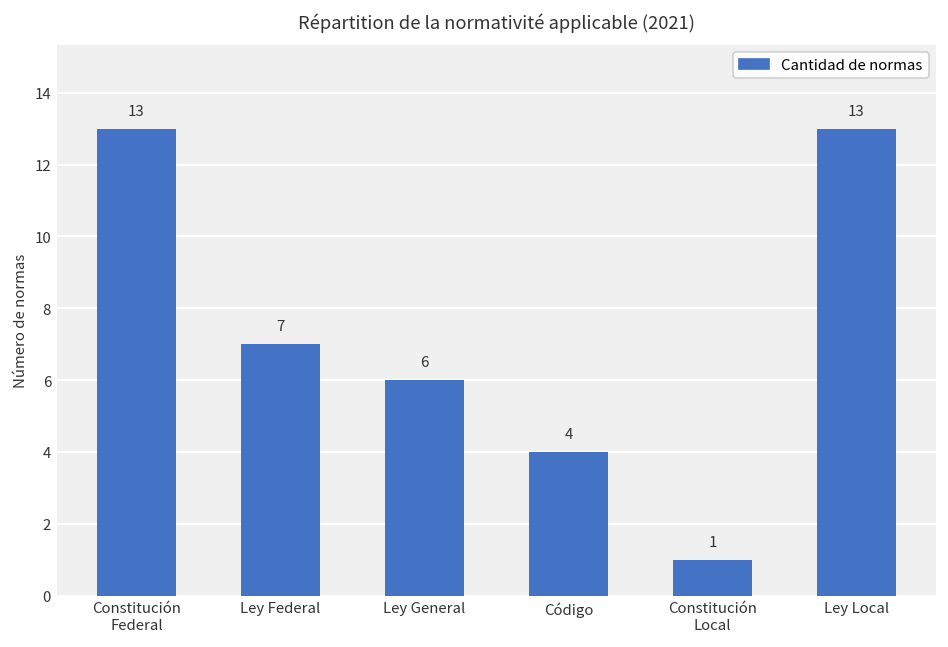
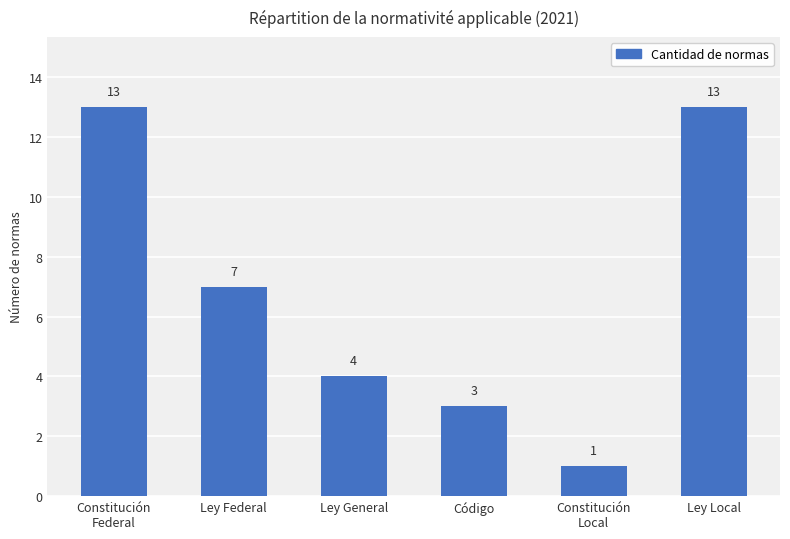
Ley General: 6 -> 4
Código: 4 -> 3
